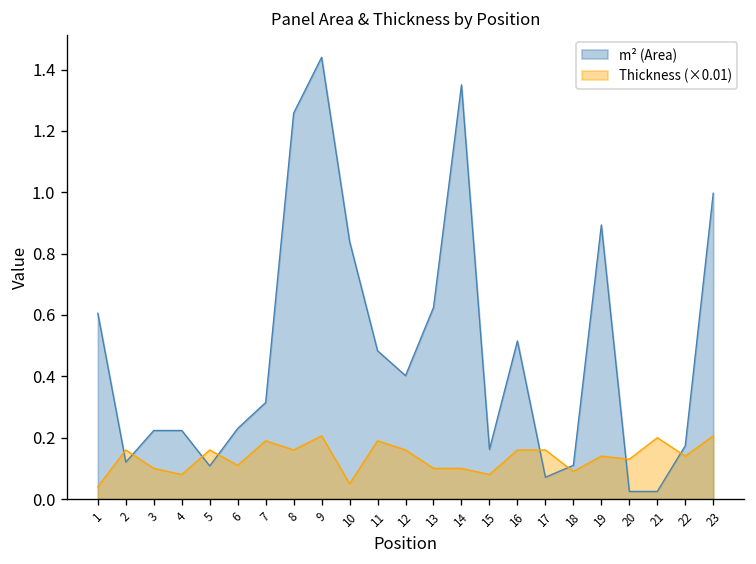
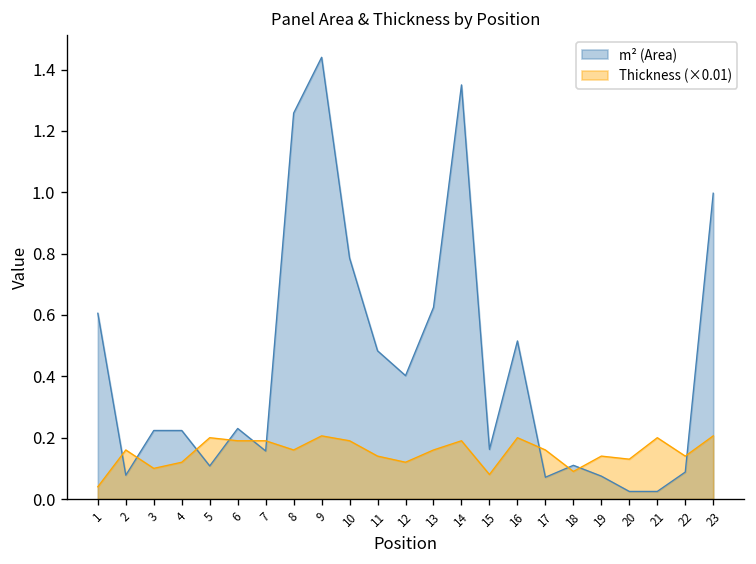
m² (Area), 2: 0.12 -> 0.08
Thickness (×0.01), 4: 0.08 -> 0.12
Thickness (×0.01), 5: 0.16 -> 0.20
Thickness (×0.01), 6: 0.11 -> 0.19
m² (Area), 7: 0.31 -> 0.16
m² (Area), 10: 0.84 -> 0.79
Thickness (×0.01), 10: 0.05 -> 0.19
Thickness (×0.01), 11: 0.19 -> 0.14
Thickness (×0.01), 12: 0.16 -> 0.12
Thickness (×0.01), 13: 0.10 -> 0.16
Thickness (×0.01), 14: 0.10 -> 0.19
Thickness (×0.01), 16: 0.16 -> 0.20
m² (Area), 19: 0.89 -> 0.07
m² (Area), 22: 0.17 -> 0.09
